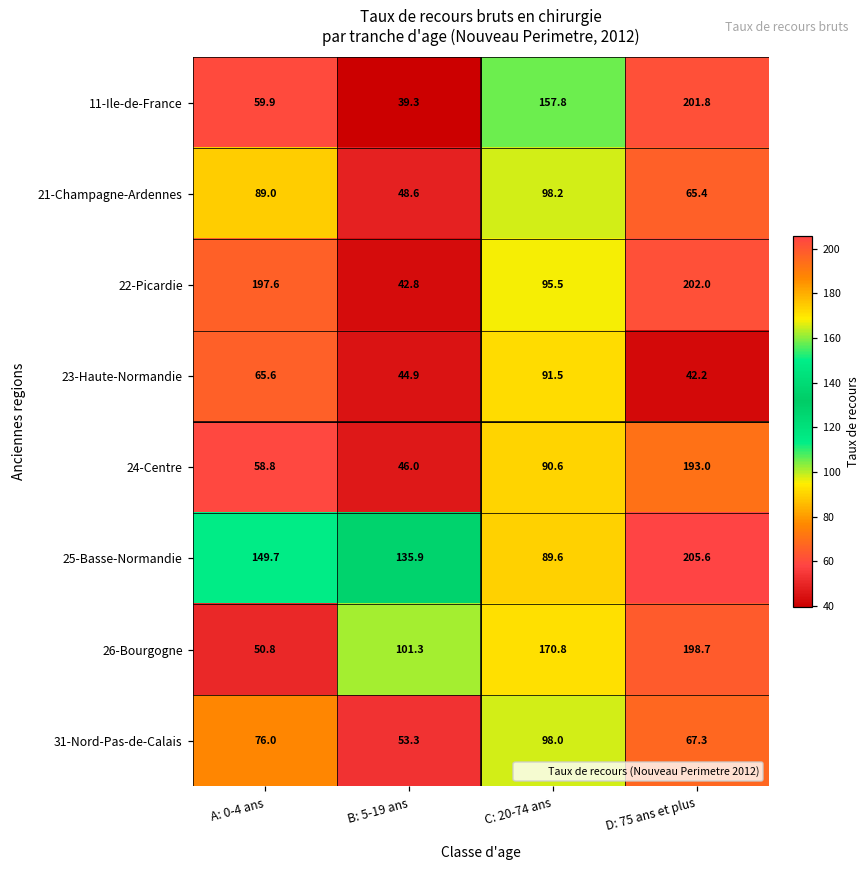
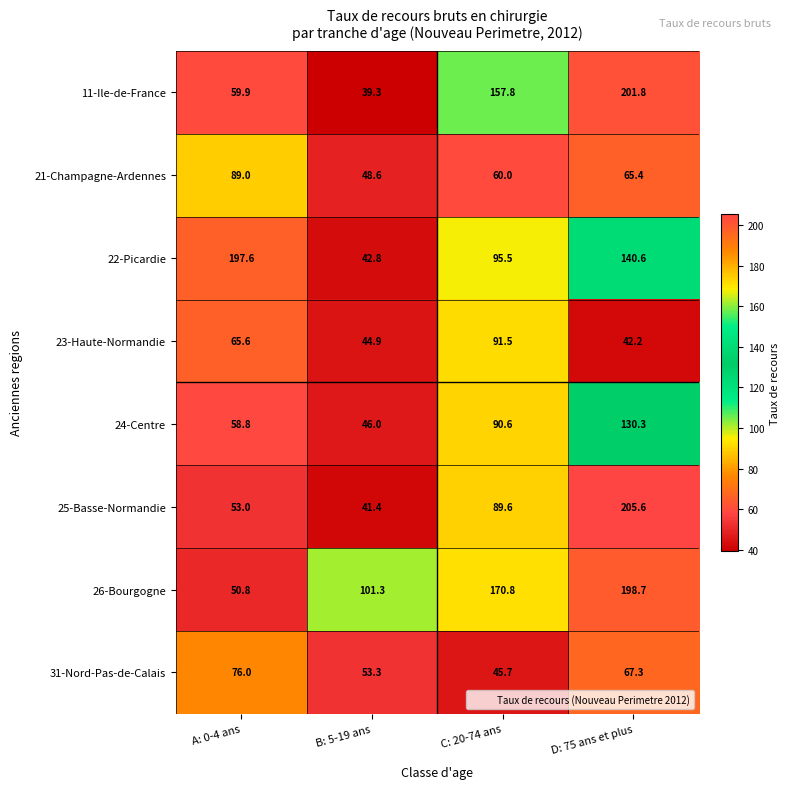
21-Champagne-Ardennes, C: 20-74 ans: 98.2 -> 60.0
22-Picardie, D: 75 ans et plus: 202.0 -> 140.6
24-Centre, D: 75 ans et plus: 193.0 -> 130.3
25-Basse-Normandie, A: 0-4 ans: 149.7 -> 53.0
25-Basse-Normandie, B: 5-19 ans: 135.9 -> 41.4
31-Nord-Pas-de-Calais, C: 20-74 ans: 98.0 -> 45.7
